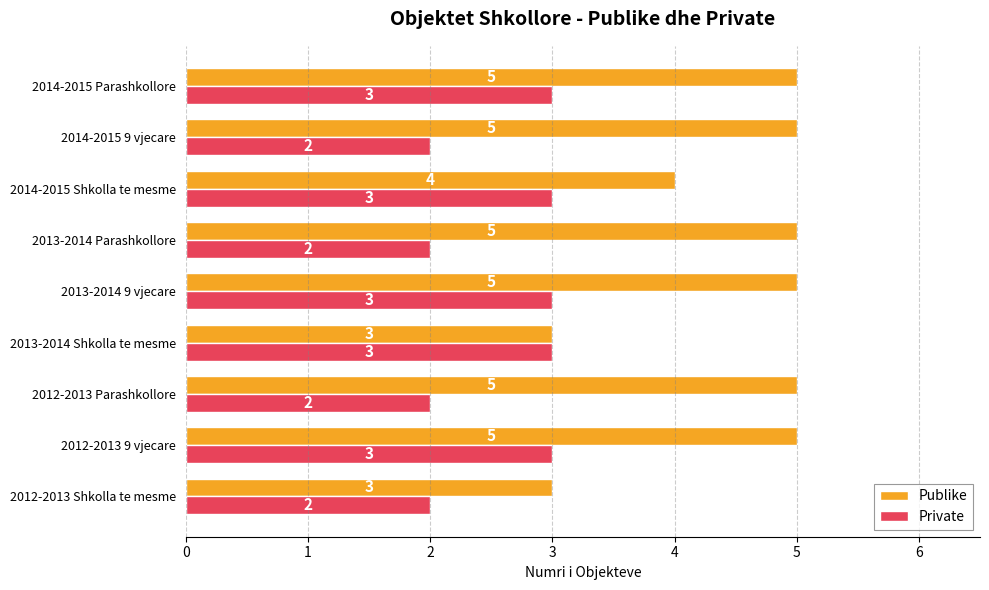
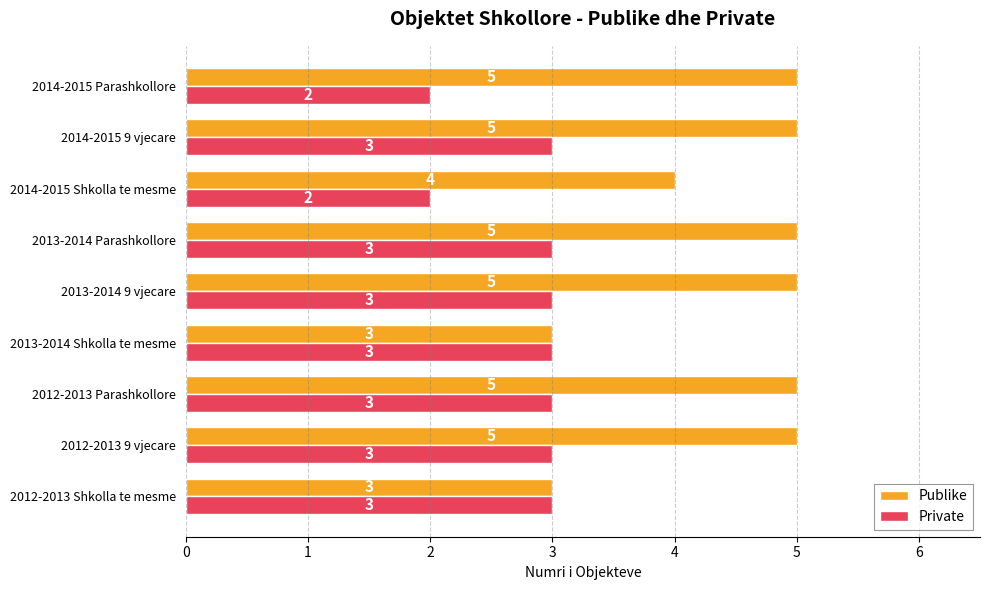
Private, 2014-2015 Parashkollore: 3 -> 2
Private, 2014-2015 9 vjecare: 2 -> 3
Private, 2014-2015 Shkolla te mesme: 3 -> 2
Private, 2013-2014 Parashkollore: 2 -> 3
Private, 2012-2013 Parashkollore: 2 -> 3
Private, 2012-2013 Shkolla te mesme: 2 -> 3
